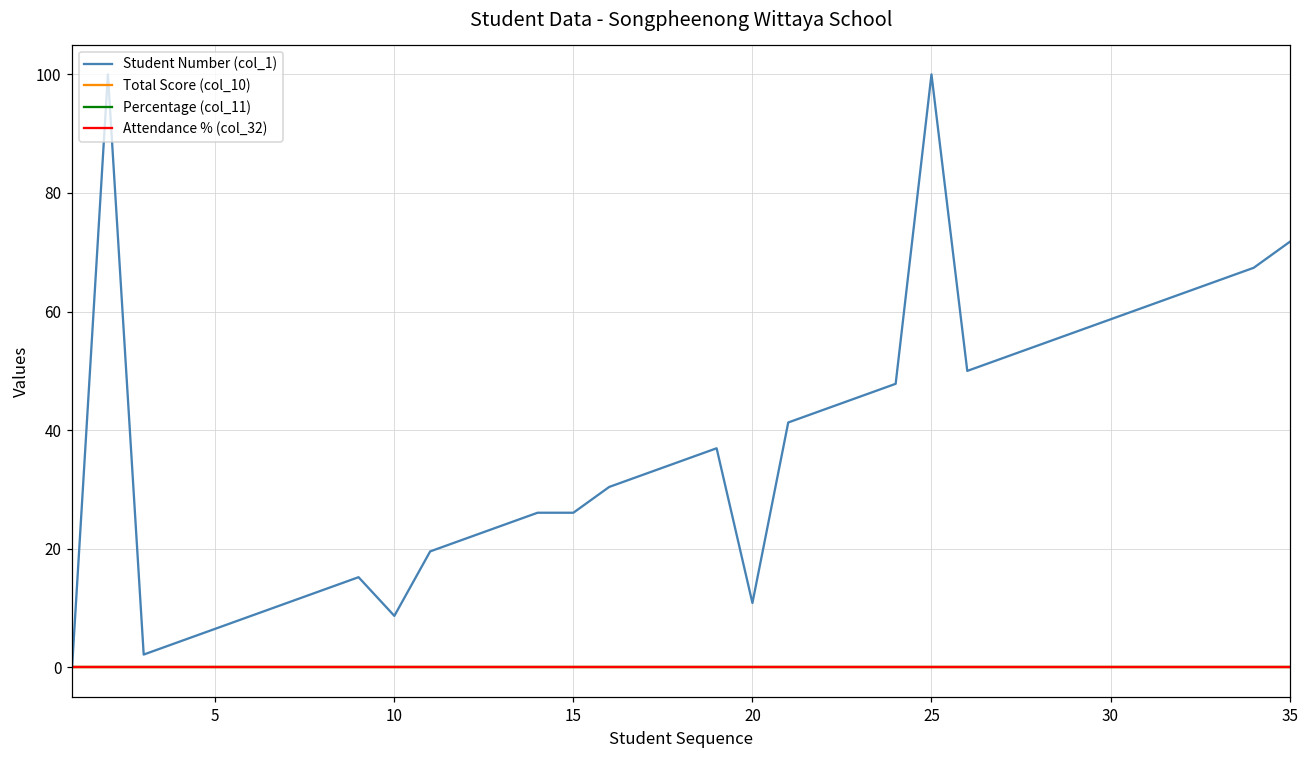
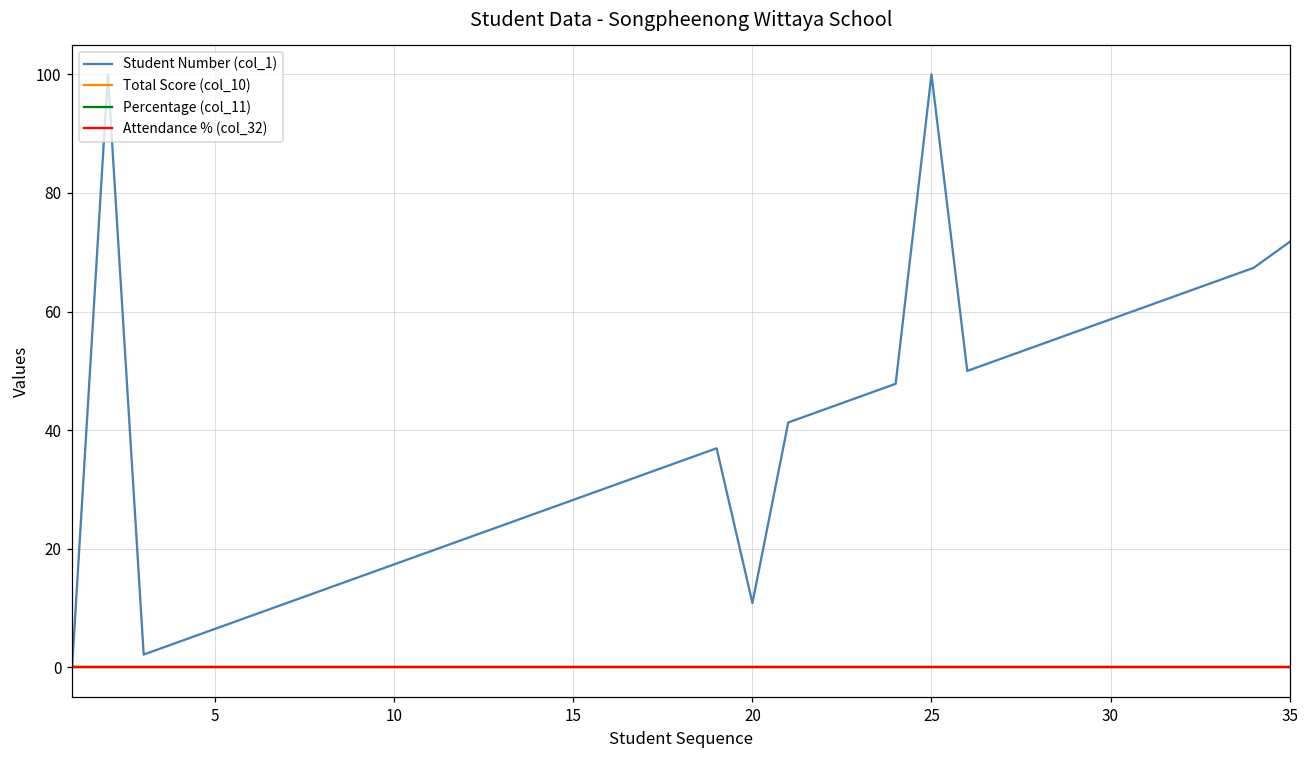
Student Number (col_1), 10: 9 -> 17
Student Number (col_1), 15: 26 -> 28
